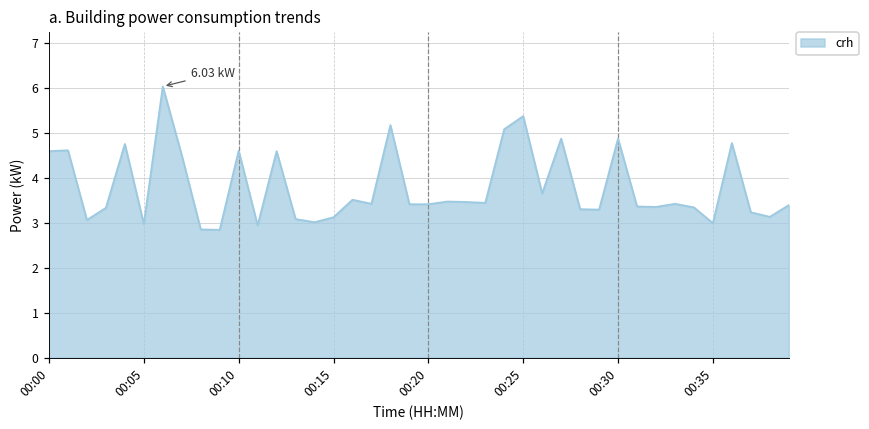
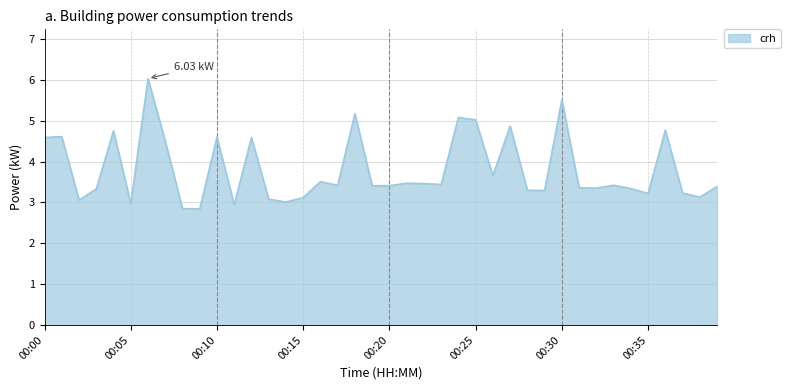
00:25: 5.4 -> 5.0
00:30: 4.9 -> 5.5
00:35: 3.0 -> 3.2
